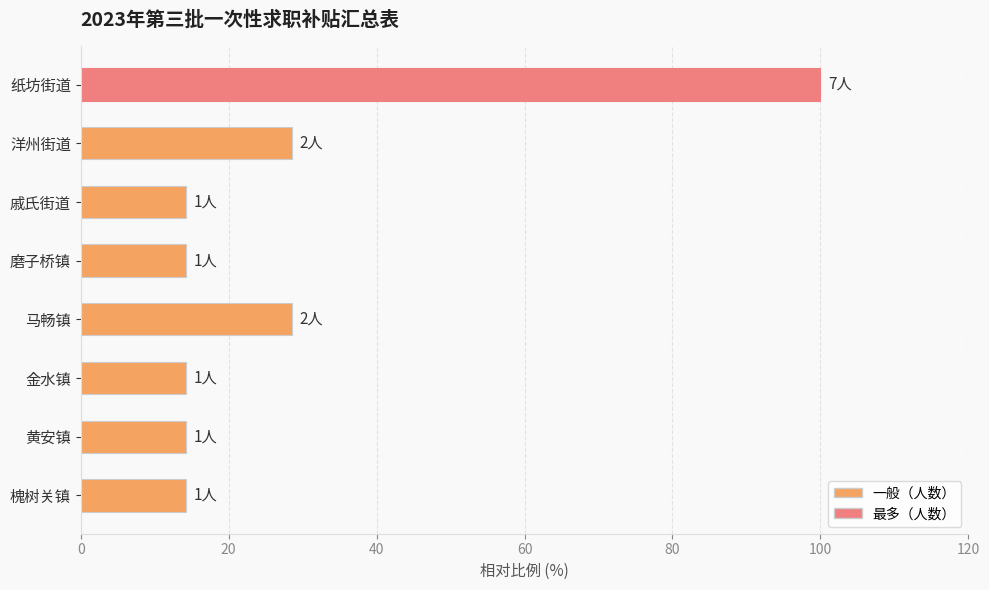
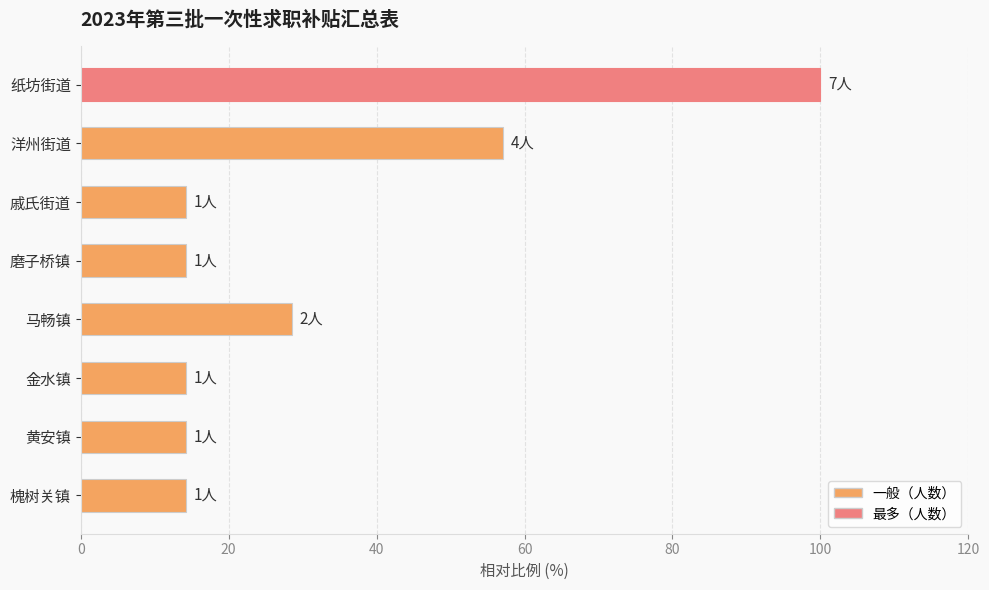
洋州街道: 2人 -> 4人
